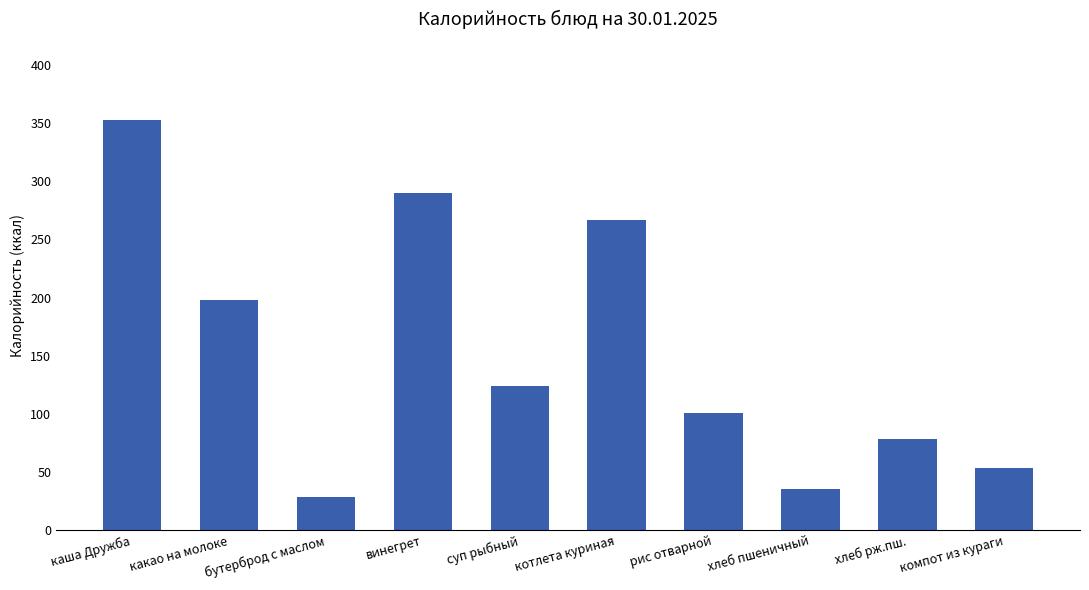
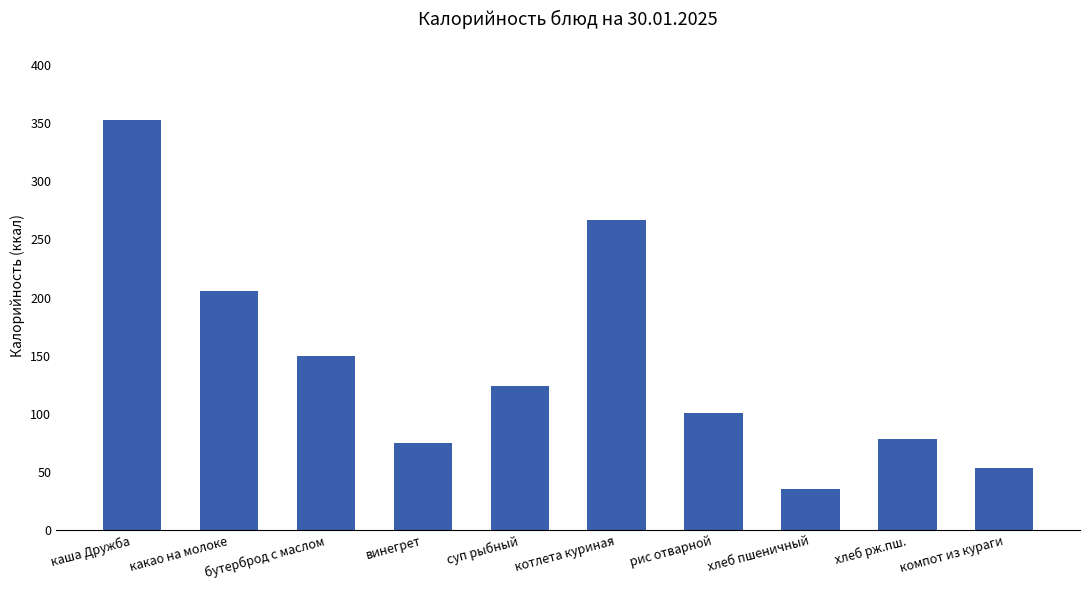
какао на молоке: 198 -> 206
бутерброд с маслом: 28 -> 150
винегрет: 290 -> 75
